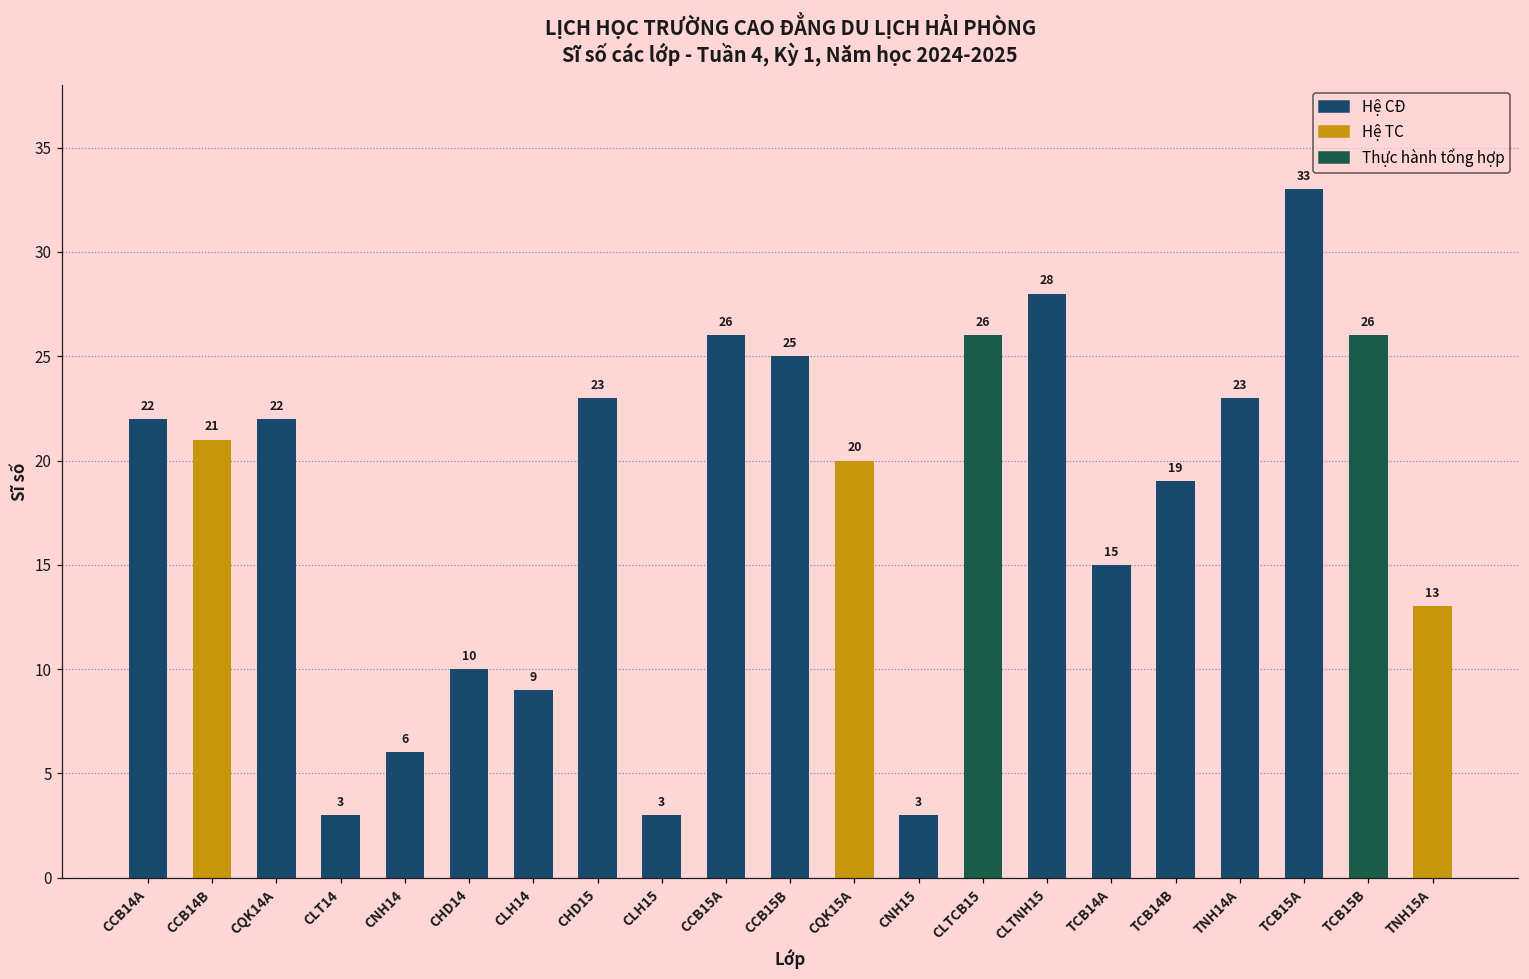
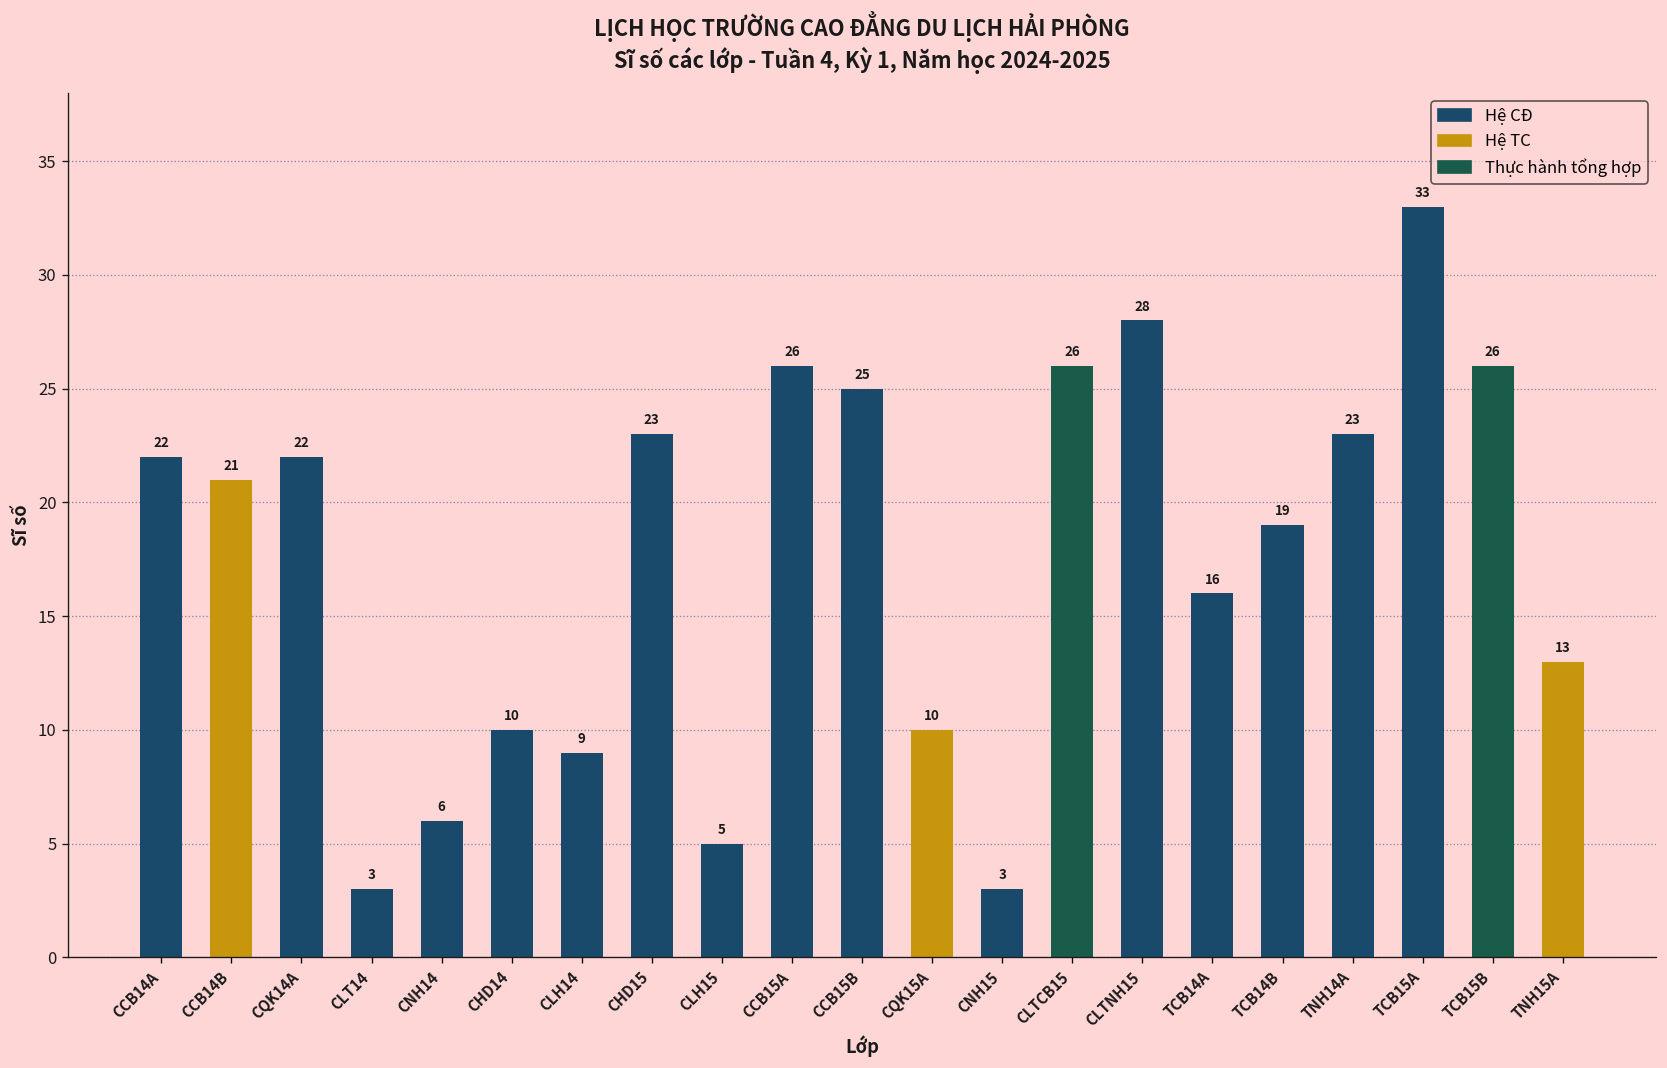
CLH15: 3 -> 5
CQK15A: 20 -> 10
TCB14A: 15 -> 16
